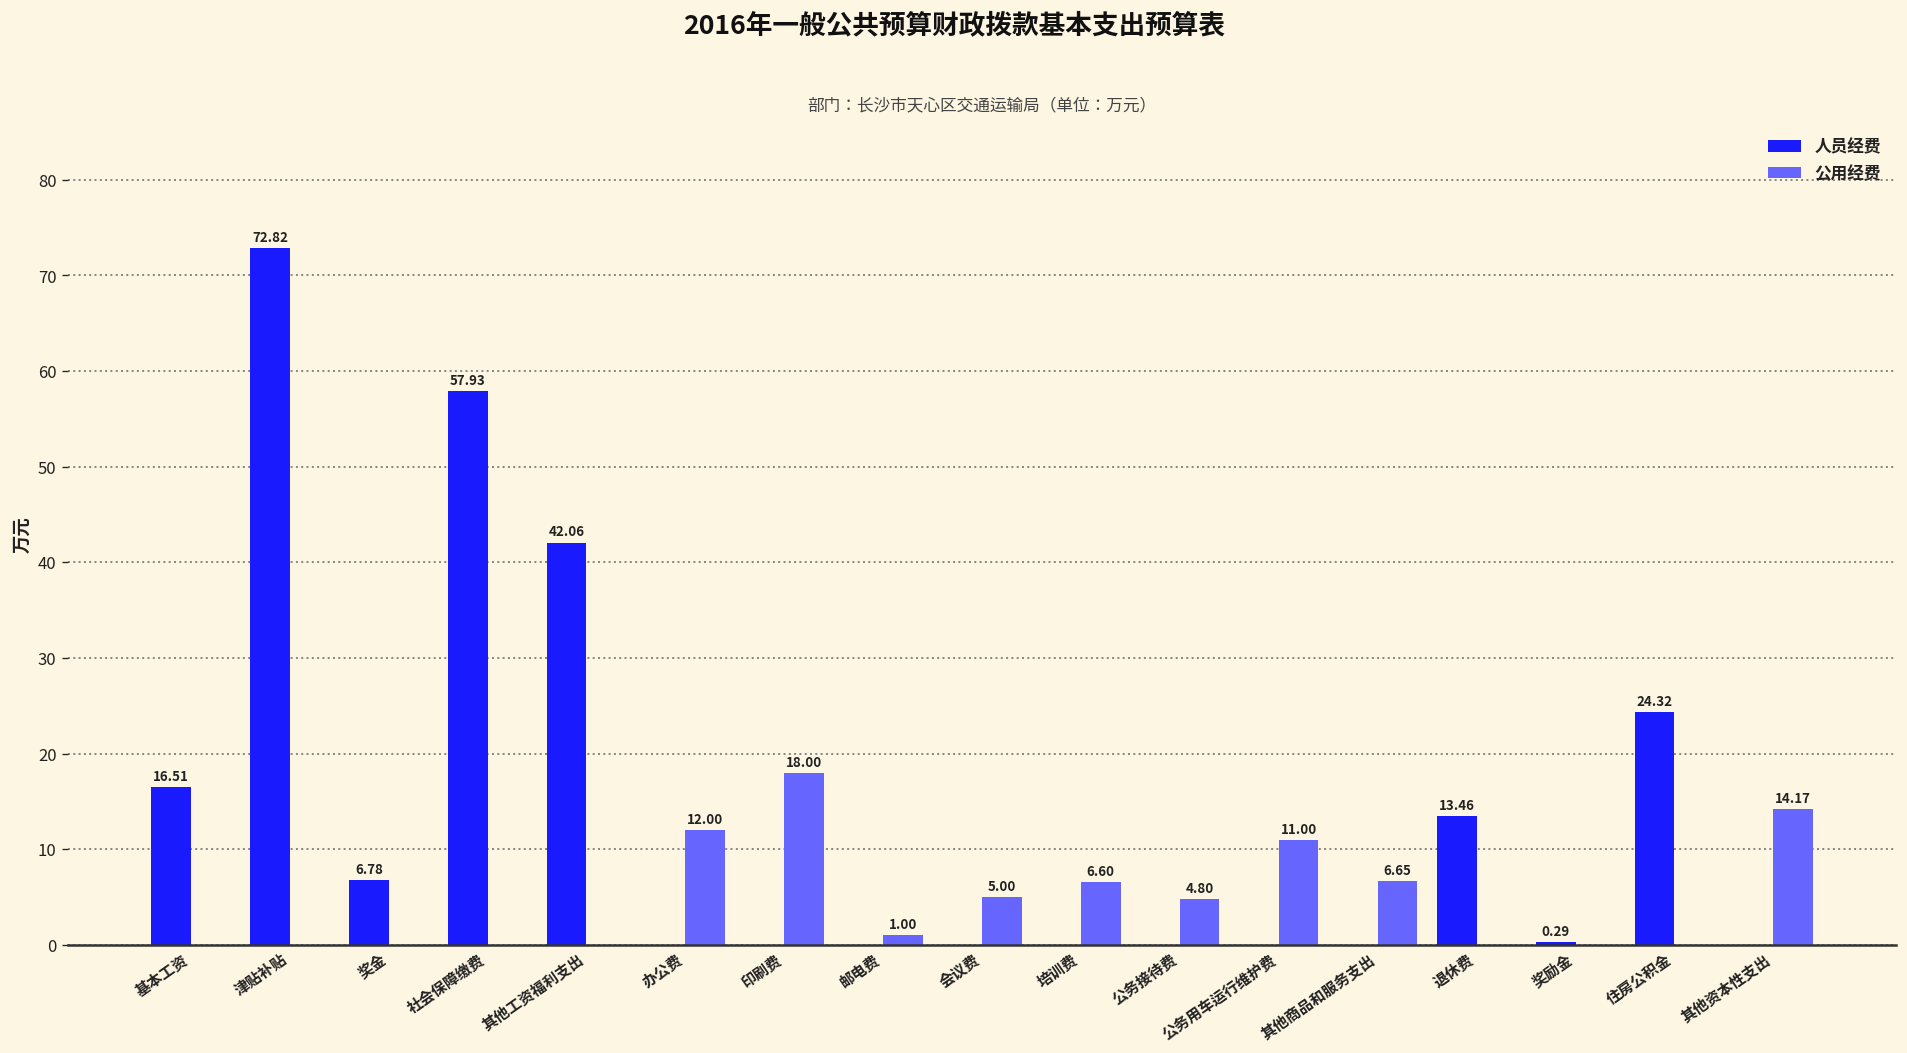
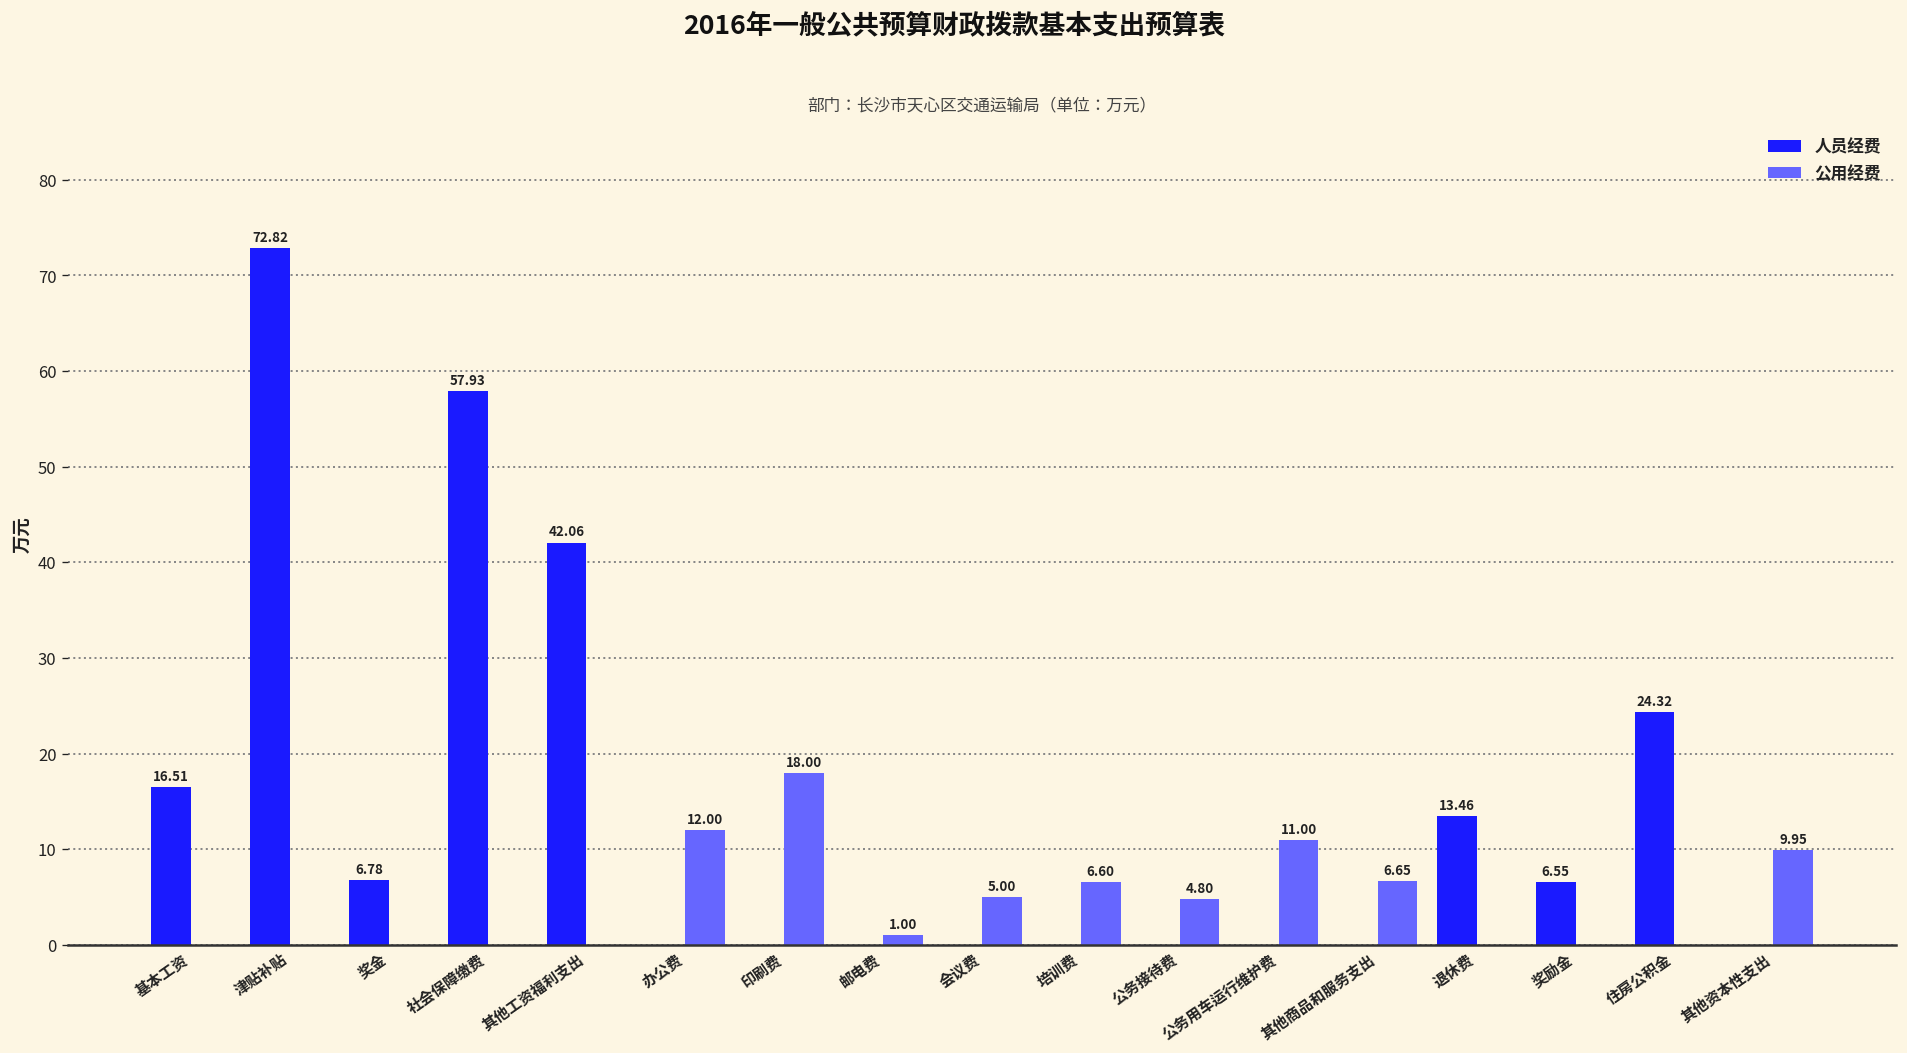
人员经费, 奖励金: 0.29 -> 6.55
公用经费, 其他资本性支出: 14.17 -> 9.95
